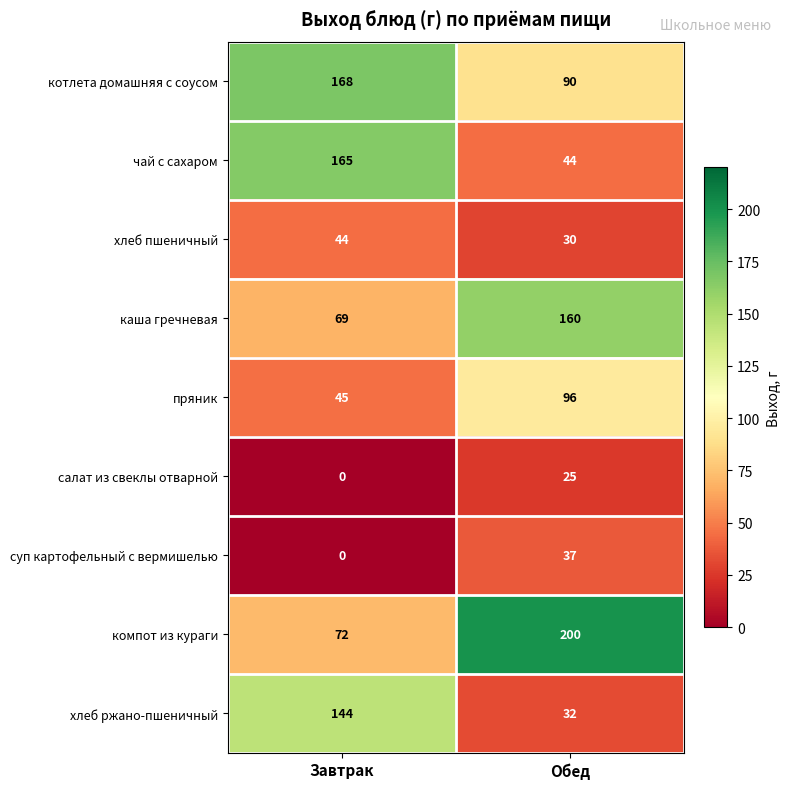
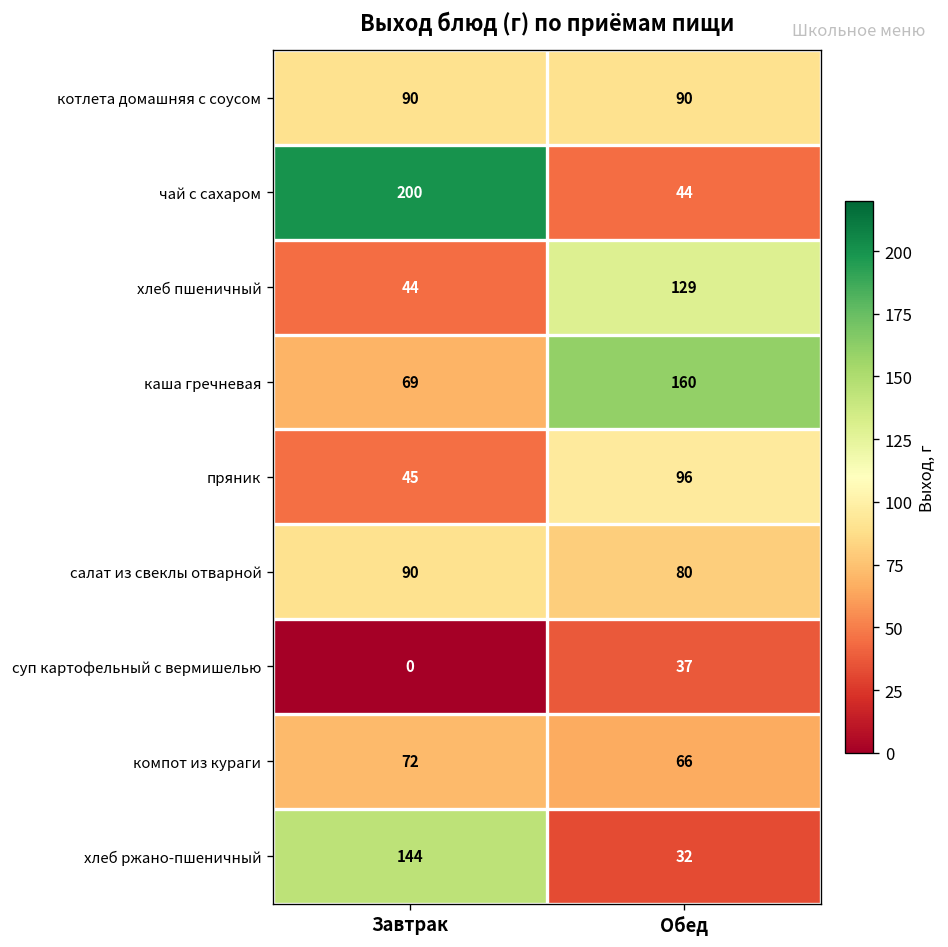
котлета домашняя с соусом, Завтрак: 168 -> 90
чай с сахаром, Завтрак: 165 -> 200
хлеб пшеничный, Обед: 30 -> 129
салат из свеклы отварной, Завтрак: 0 -> 90
салат из свеклы отварной, Обед: 25 -> 80
компот из кураги, Обед: 200 -> 66
